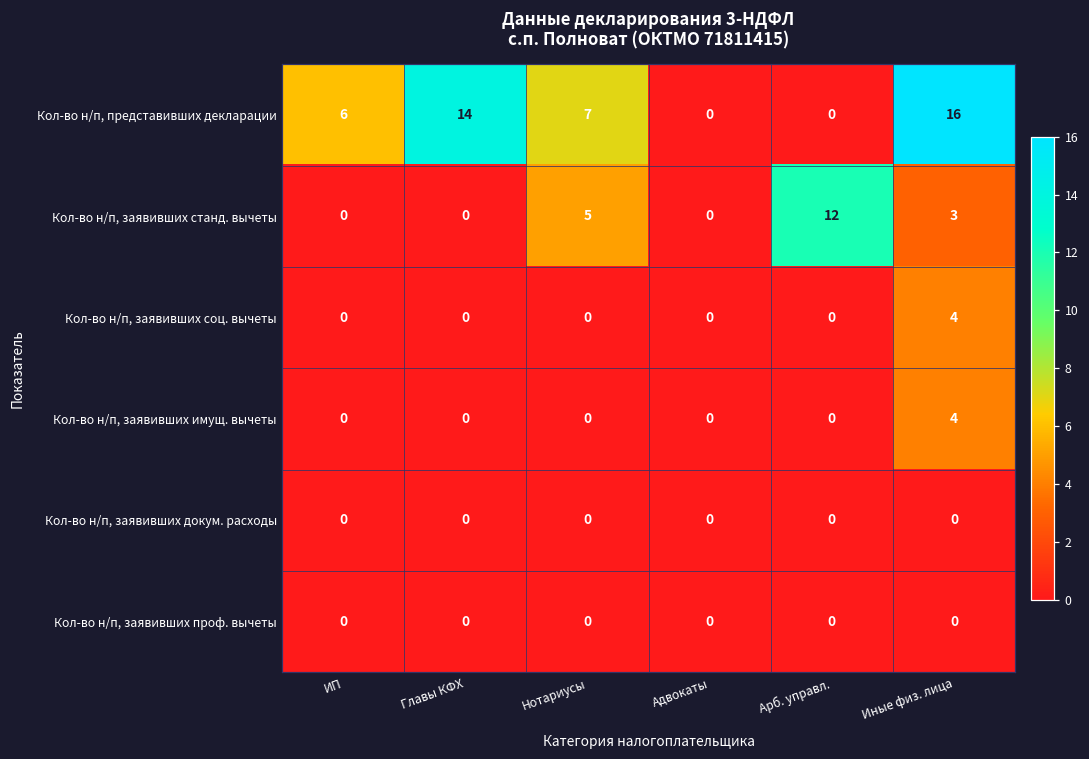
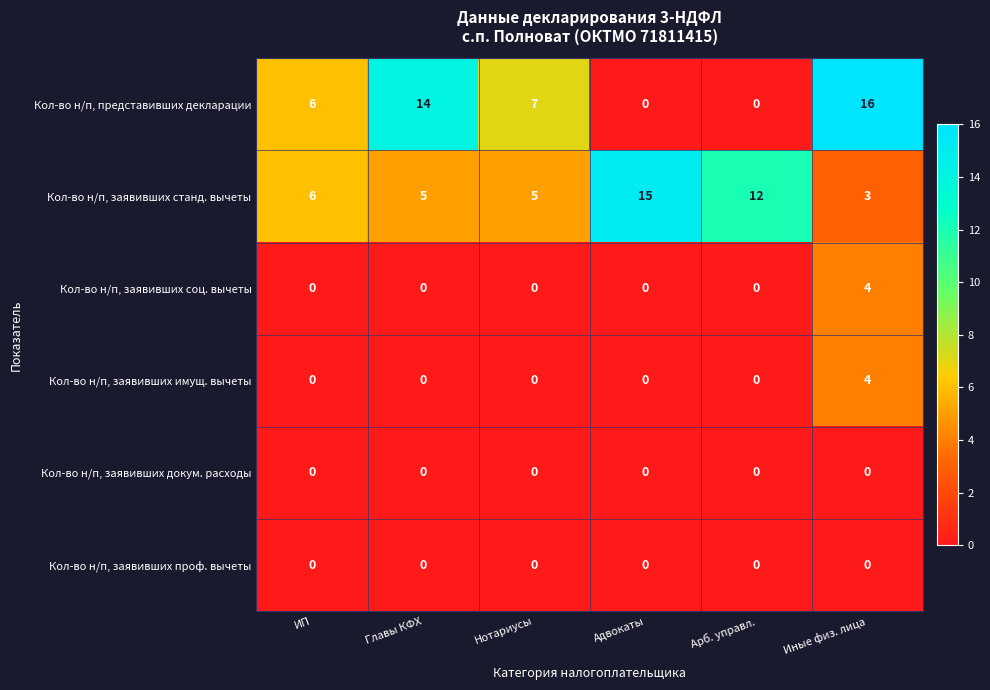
Кол-во н/п, заявивших станд. вычеты, ИП: 0 -> 6
Кол-во н/п, заявивших станд. вычеты, Главы КФХ: 0 -> 5
Кол-во н/п, заявивших станд. вычеты, Адвокаты: 0 -> 15
